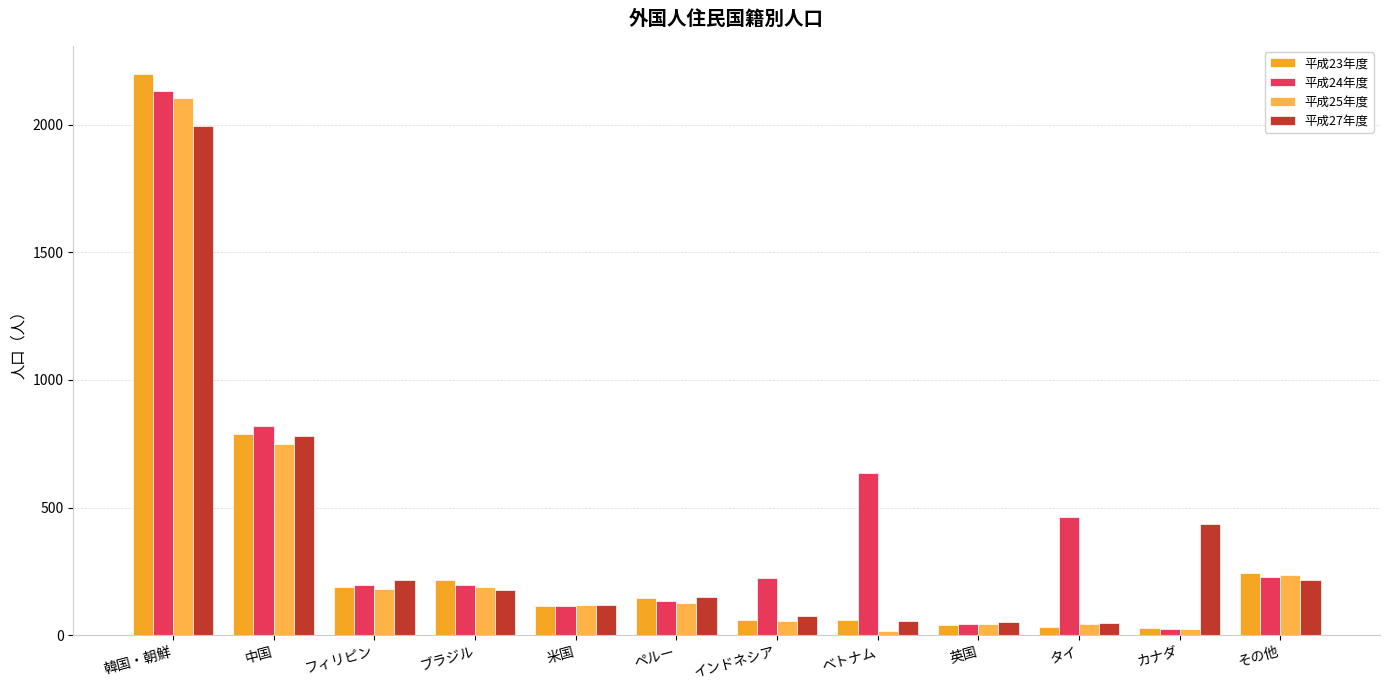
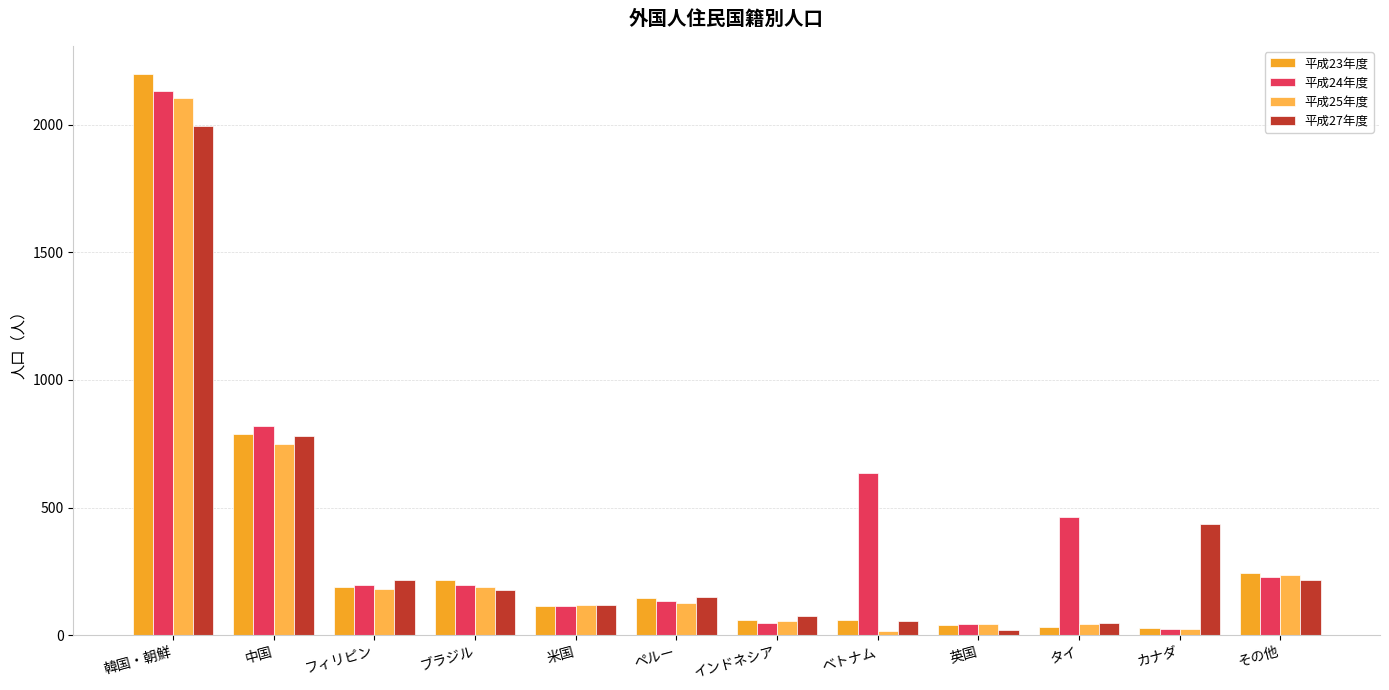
平成24年度, インドネシア: 230 -> 50
平成27年度, 英国: 50 -> 20
